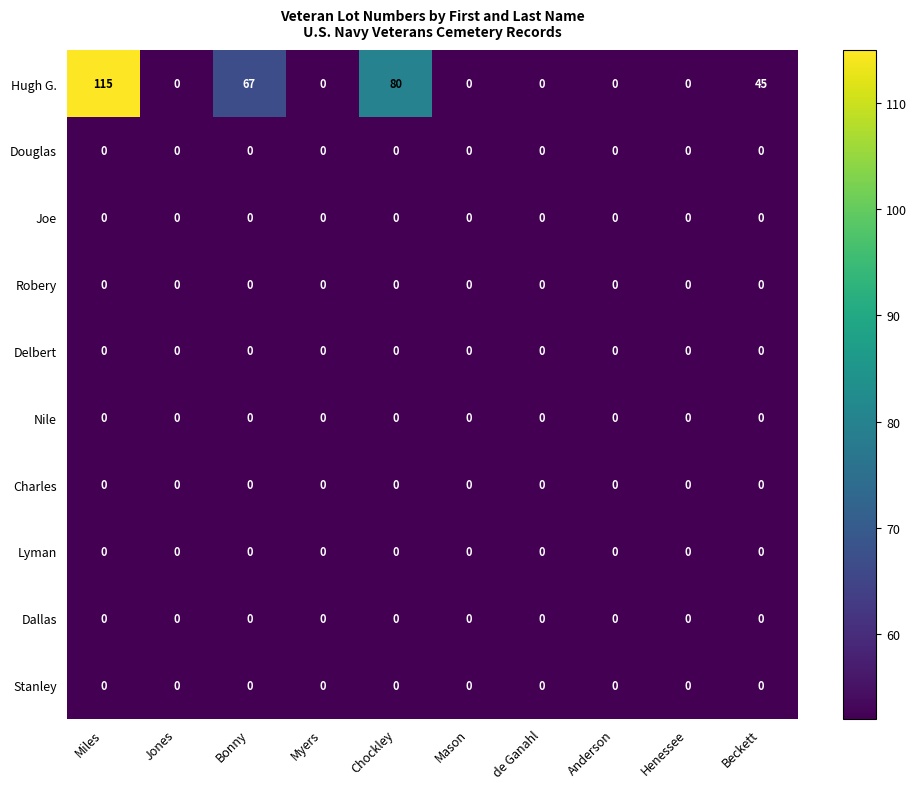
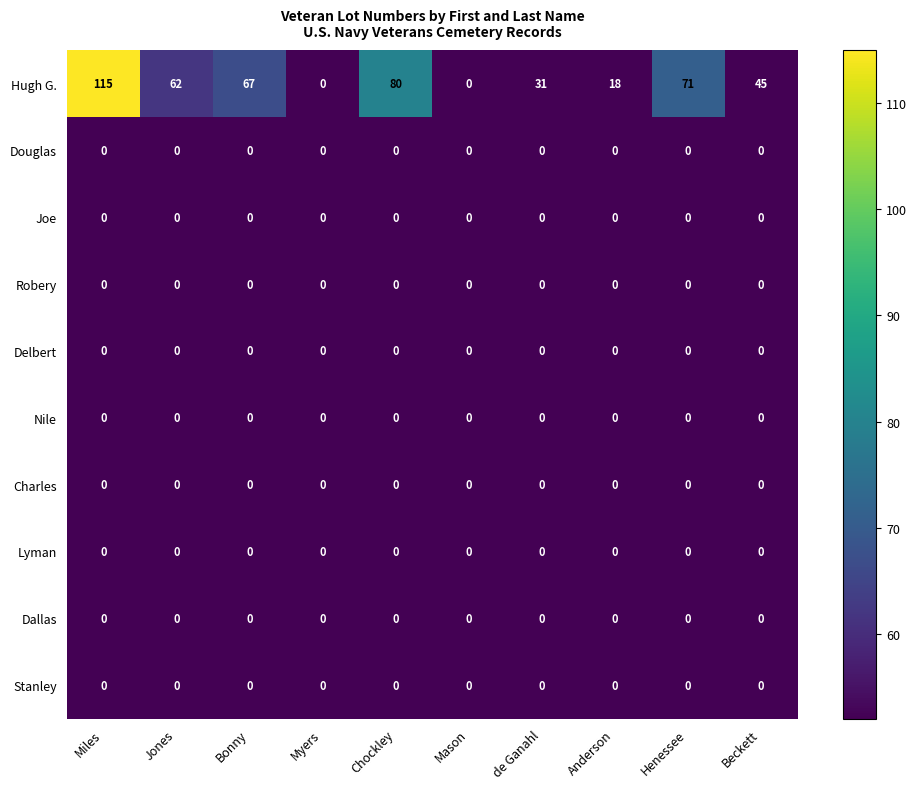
Hugh G., Jones: 0 -> 62
Hugh G., de Ganahl: 0 -> 31
Hugh G., Anderson: 0 -> 18
Hugh G., Henessee: 0 -> 71
